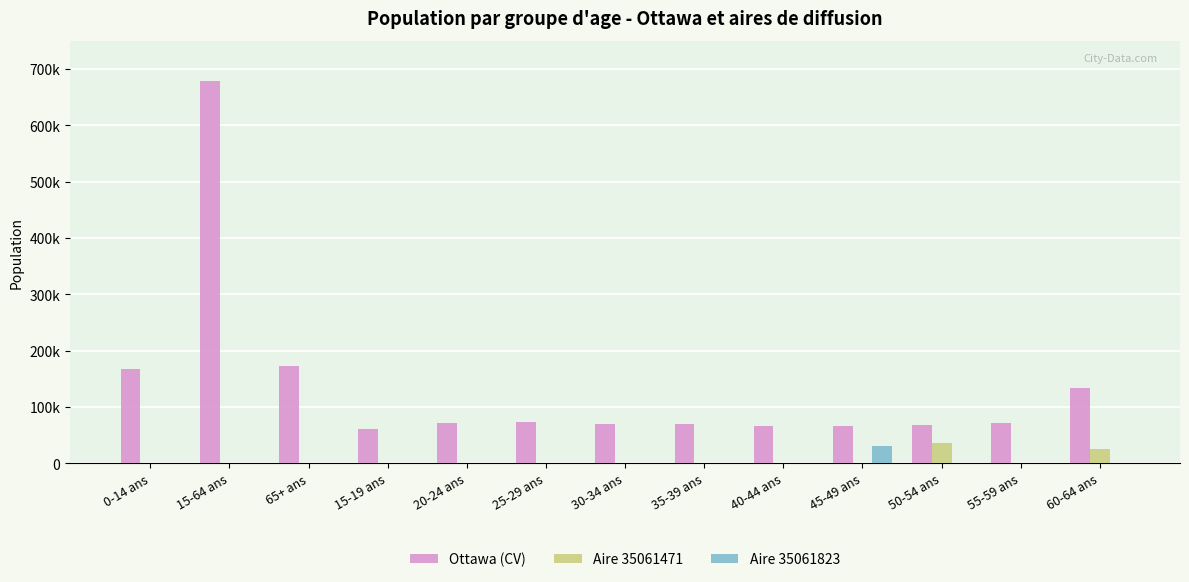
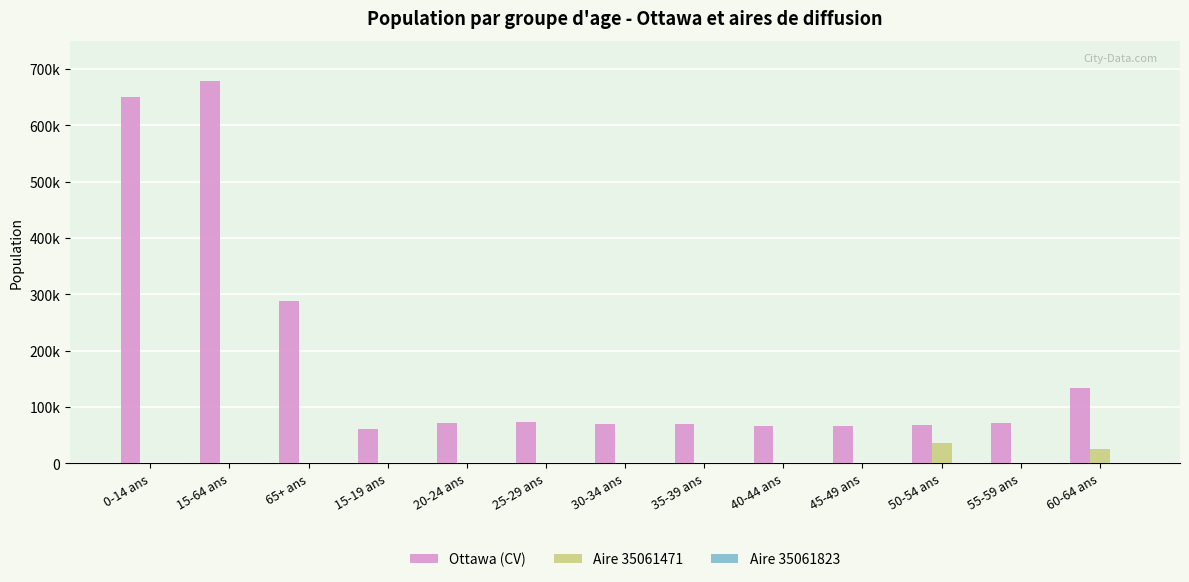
Ottawa (CV), 0-14 ans: 170000 -> 650000
Ottawa (CV), 65+ ans: 170000 -> 290000
Aire 35061823, 45-49 ans: 30000 -> 0
